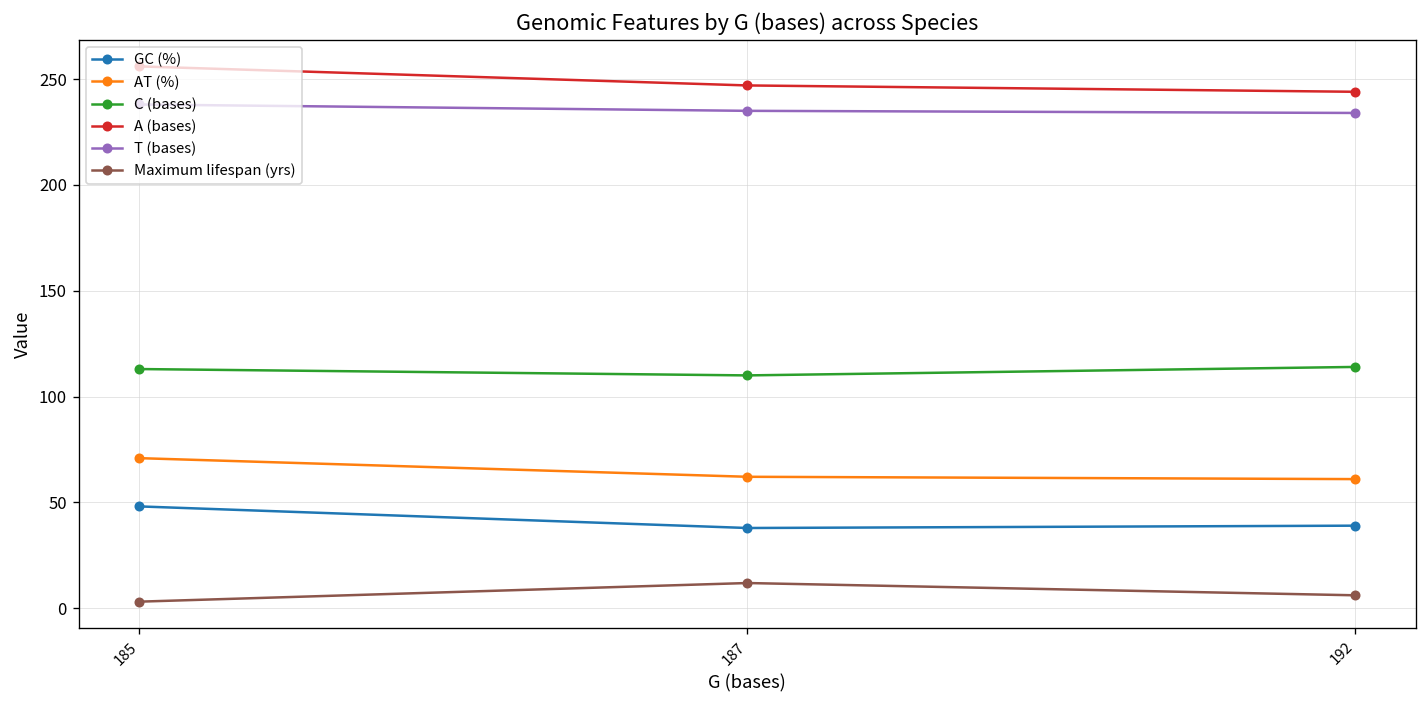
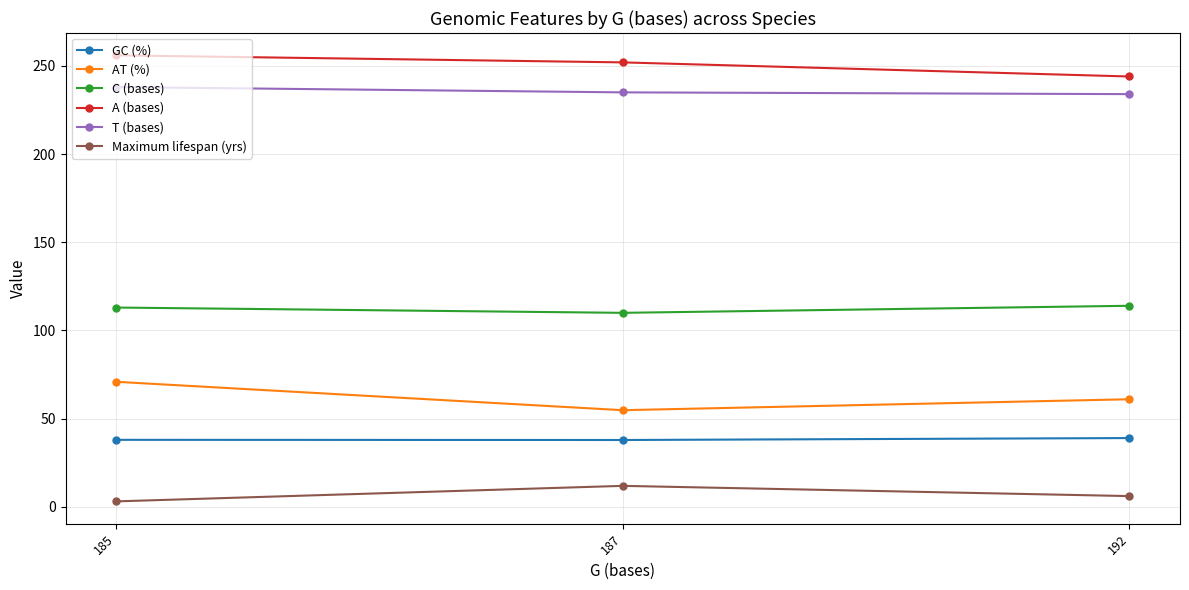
GC (%), 185: 48 -> 38
AT (%), 187: 62 -> 55
A (bases), 187: 247 -> 252
